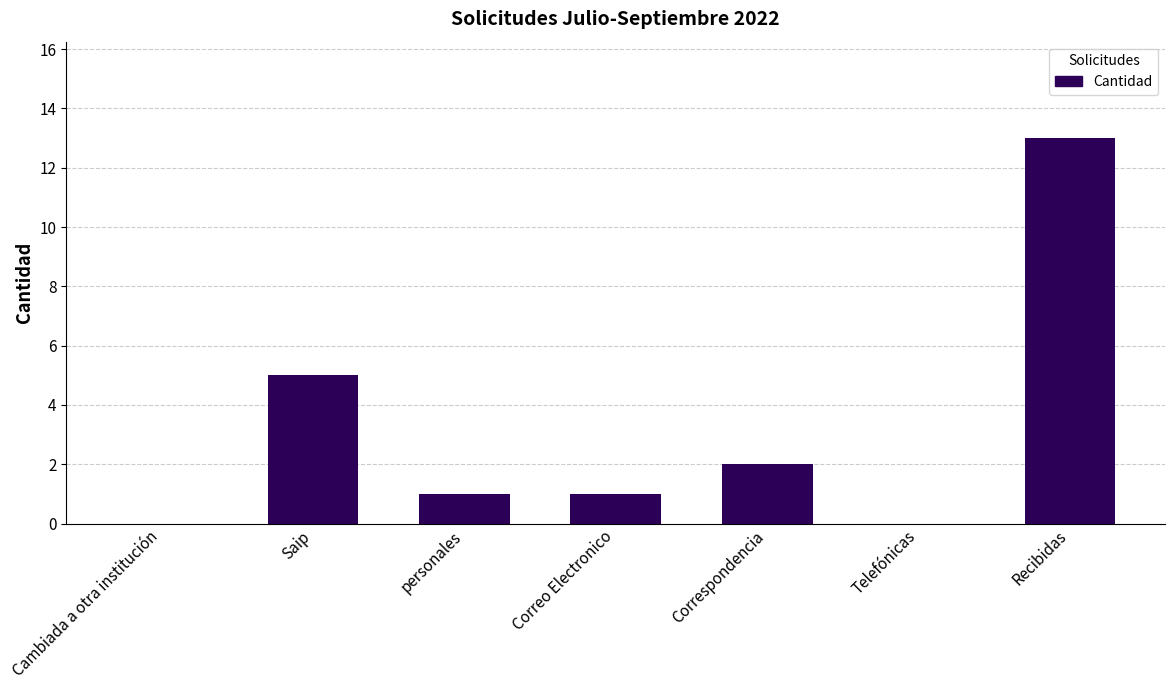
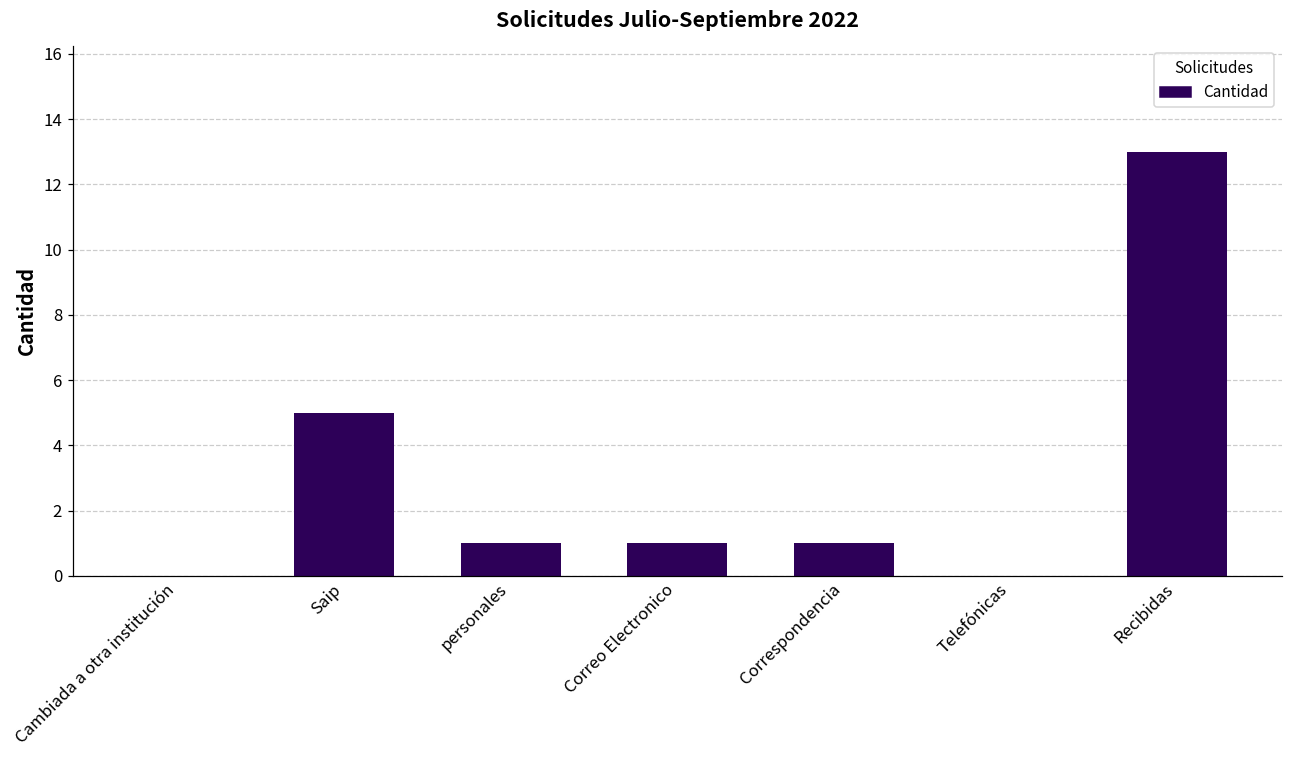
Correspondencia: 2 -> 1
